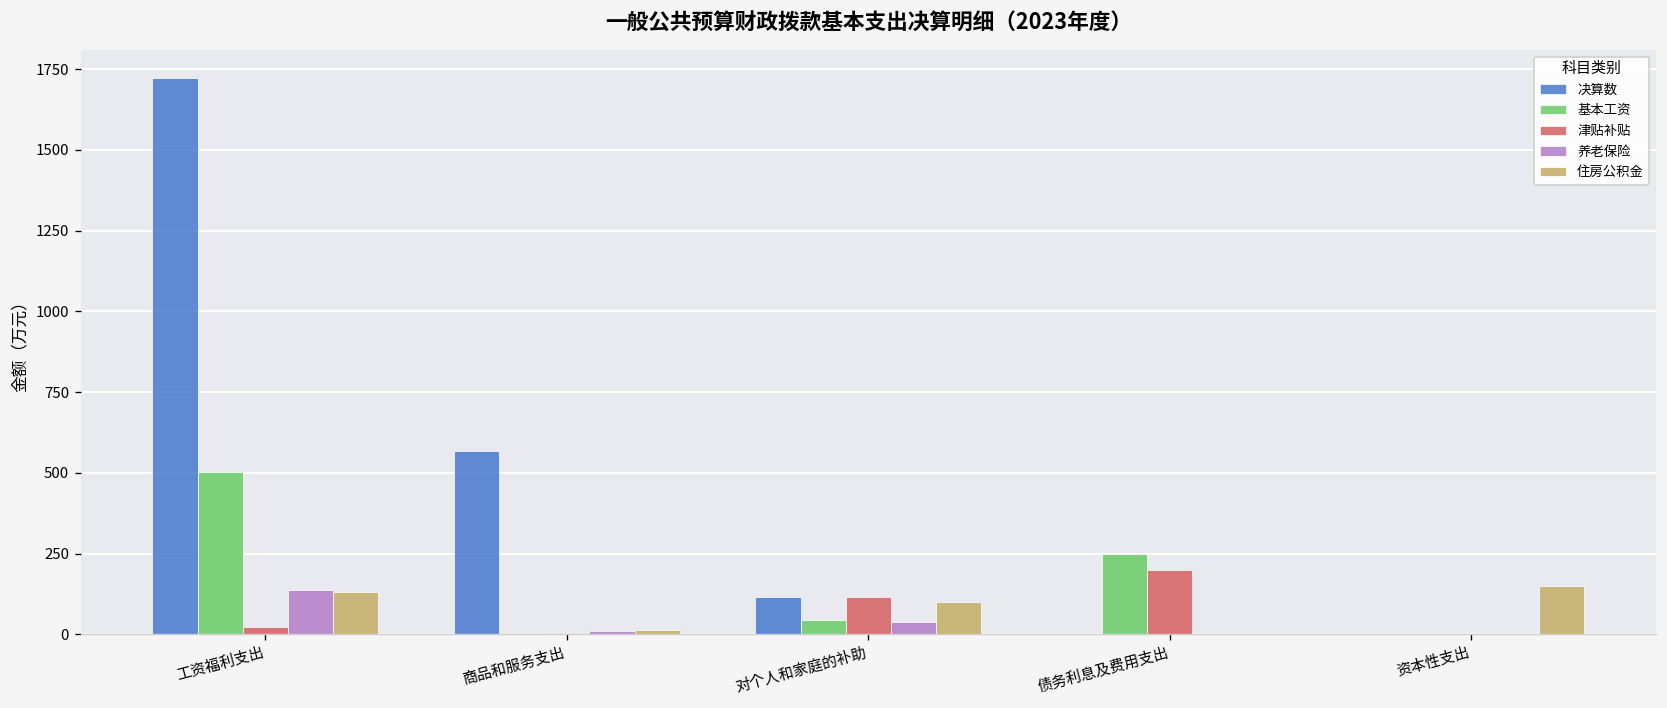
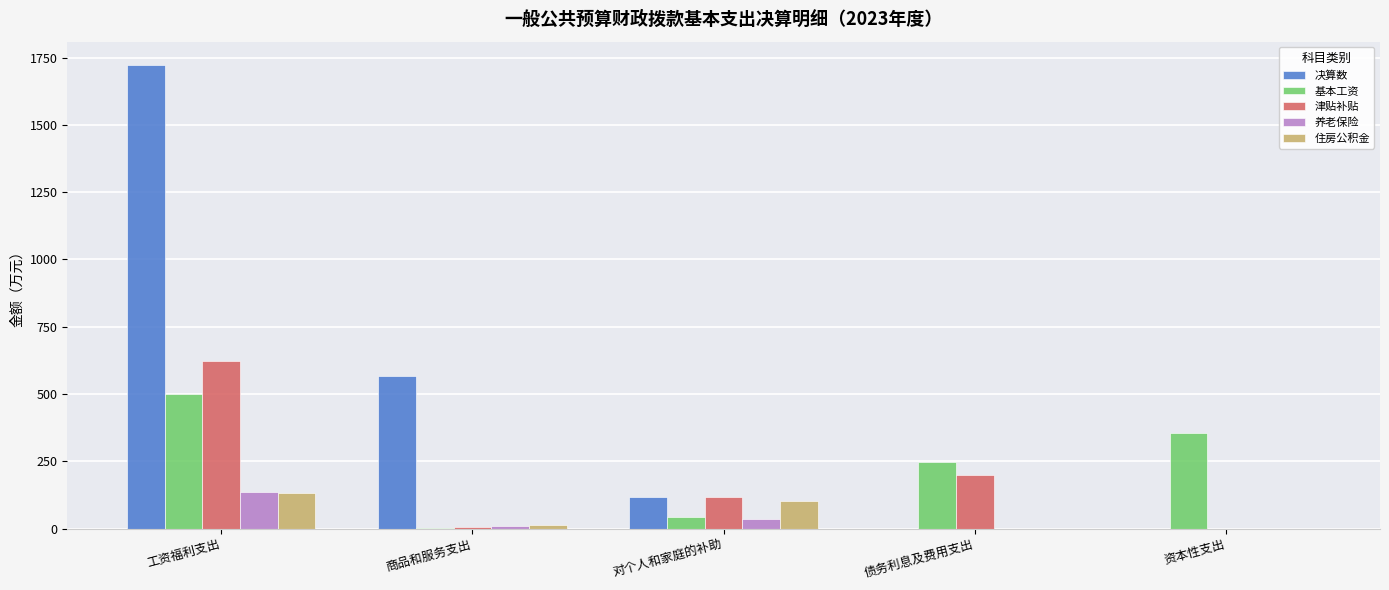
津贴补贴, 工资福利支出: 20 -> 620
基本工资, 资本性支出: 0 -> 350
住房公积金, 资本性支出: 150 -> 0
